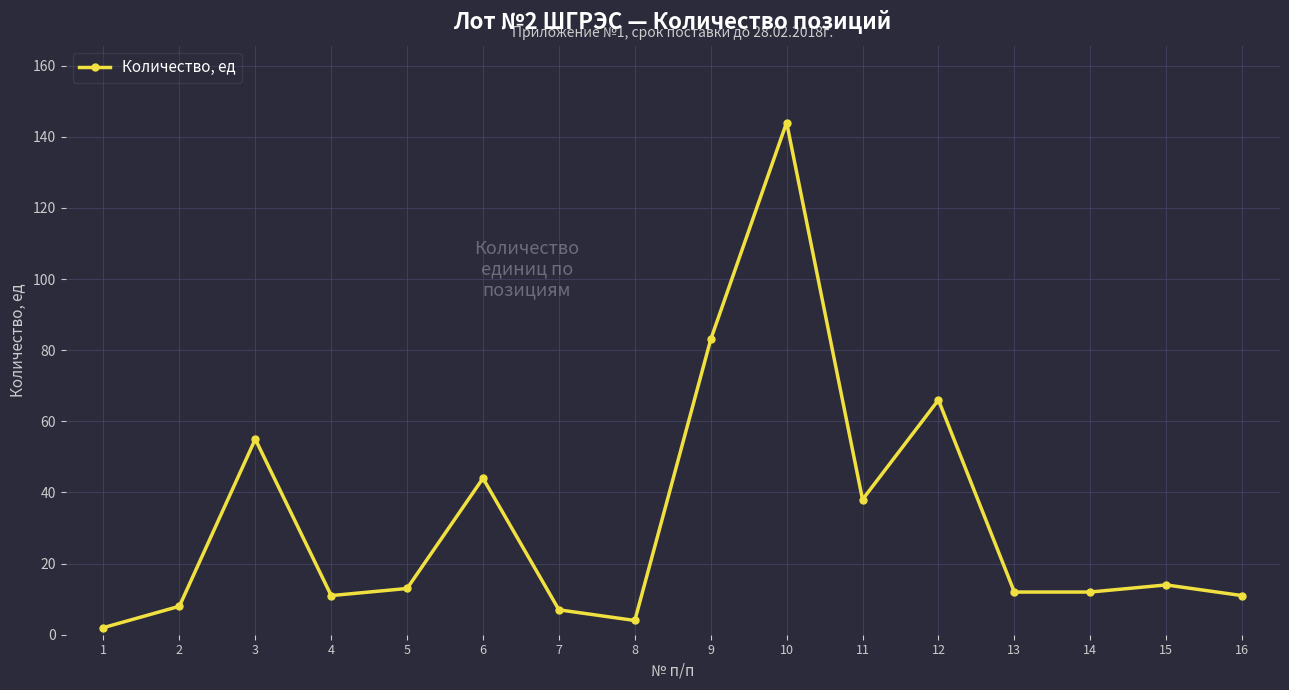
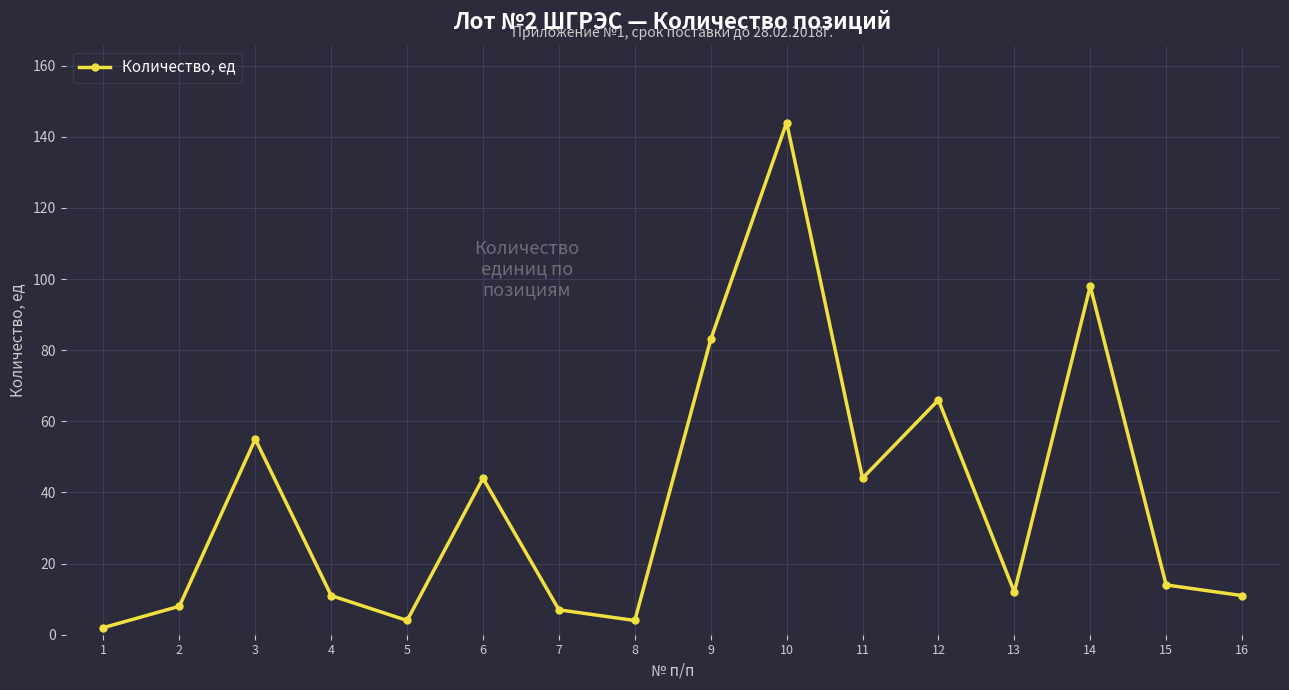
5: 13 -> 4
11: 38 -> 44
14: 12 -> 98
